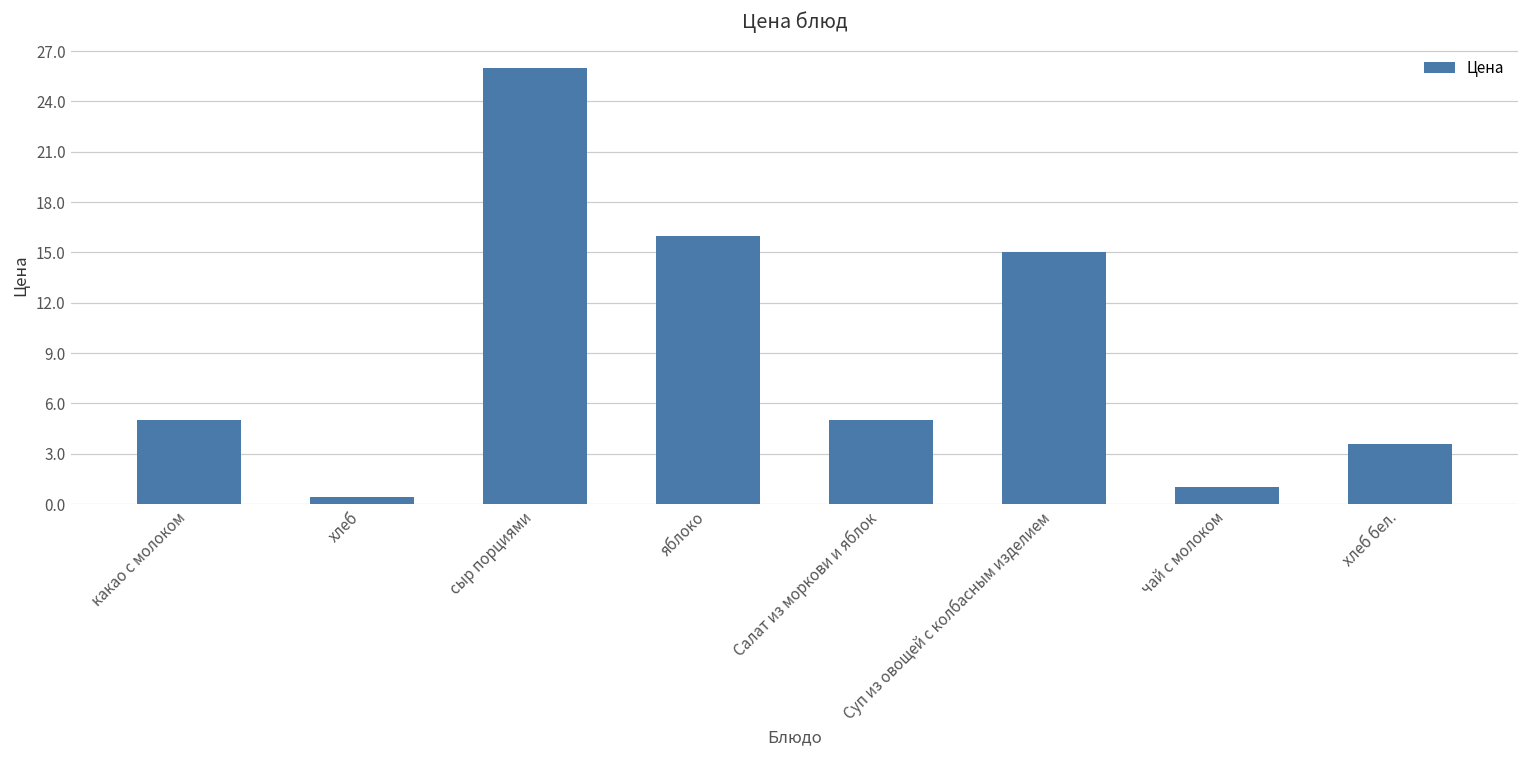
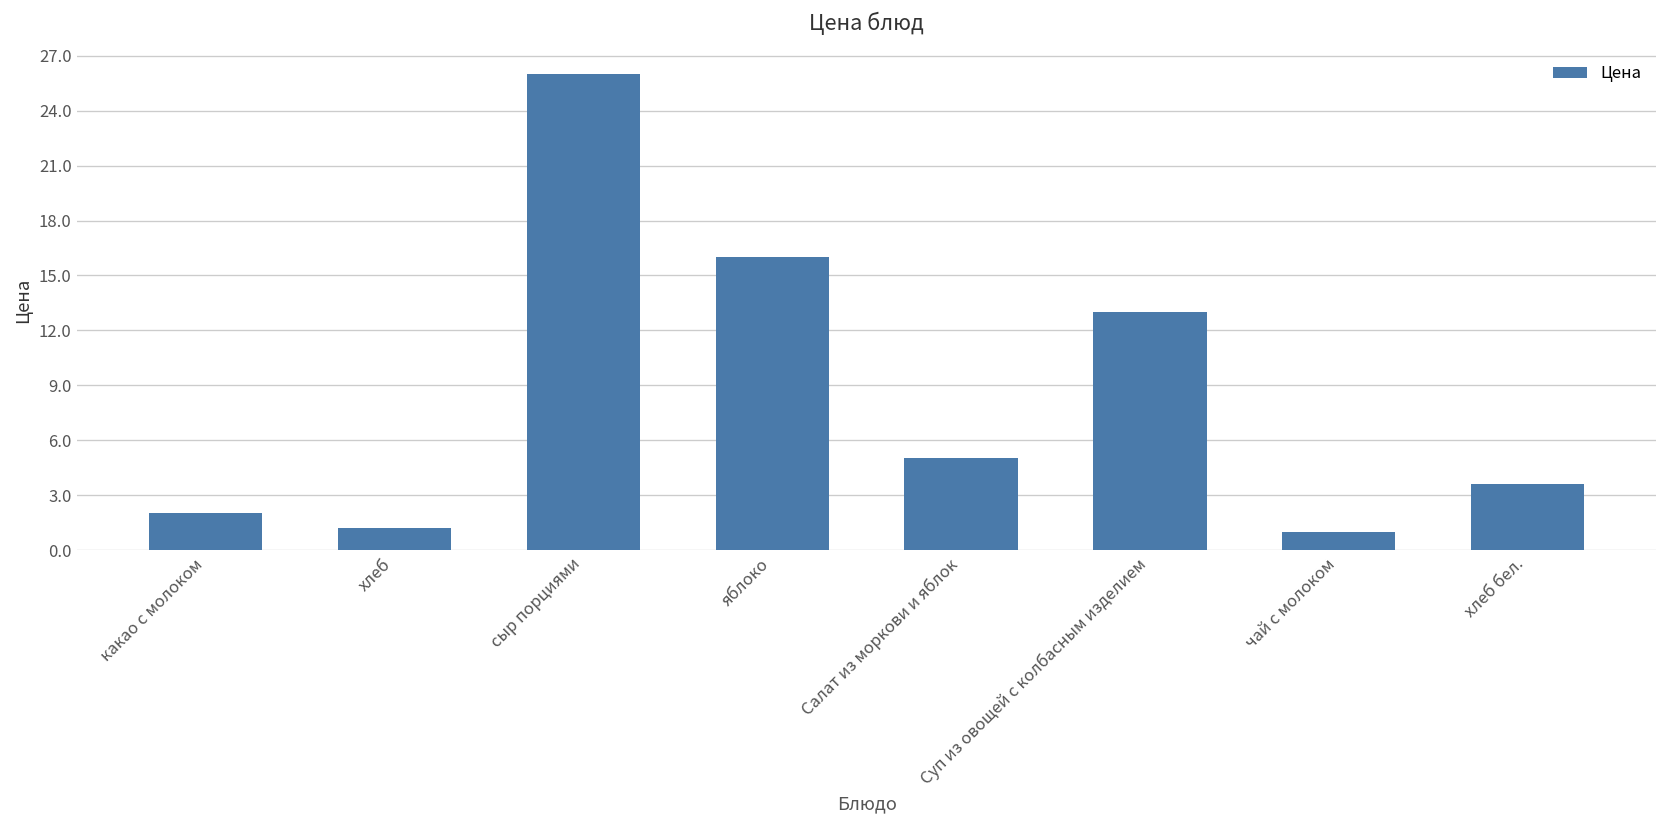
какао с молоком: 5 -> 2
хлеб: 0.4 -> 1.2
Суп из овощей с колбасным изделием: 15 -> 13
